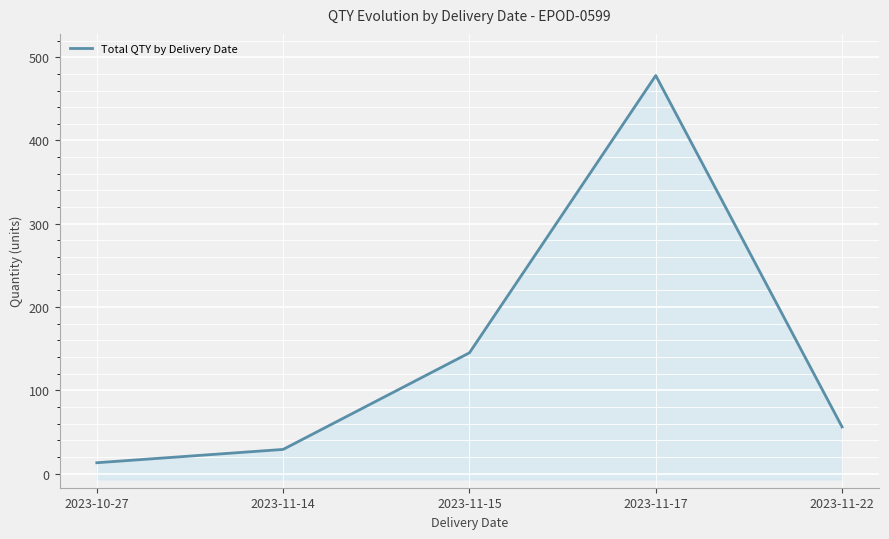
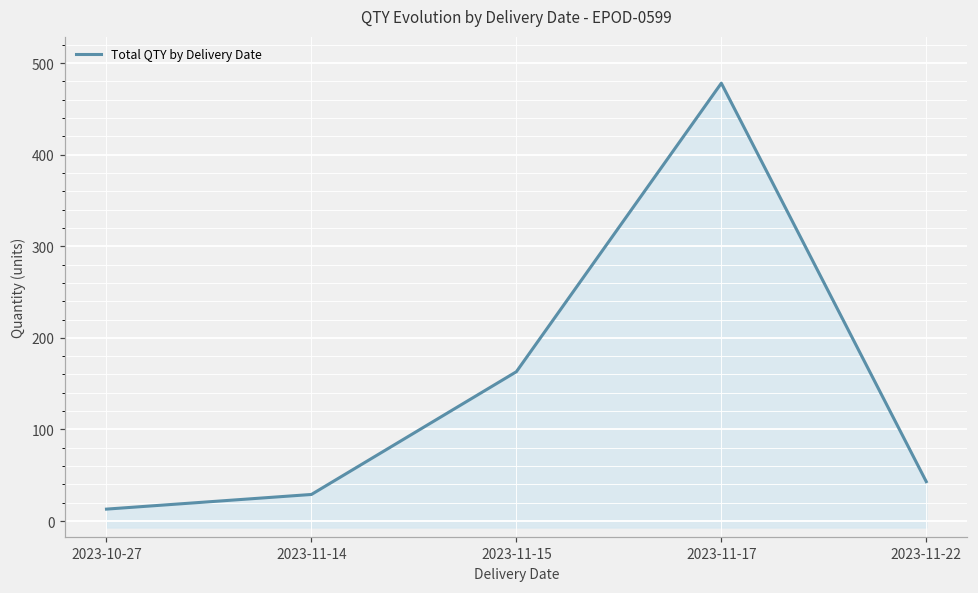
2023-11-15: 150 -> 160
2023-11-22: 60 -> 40
